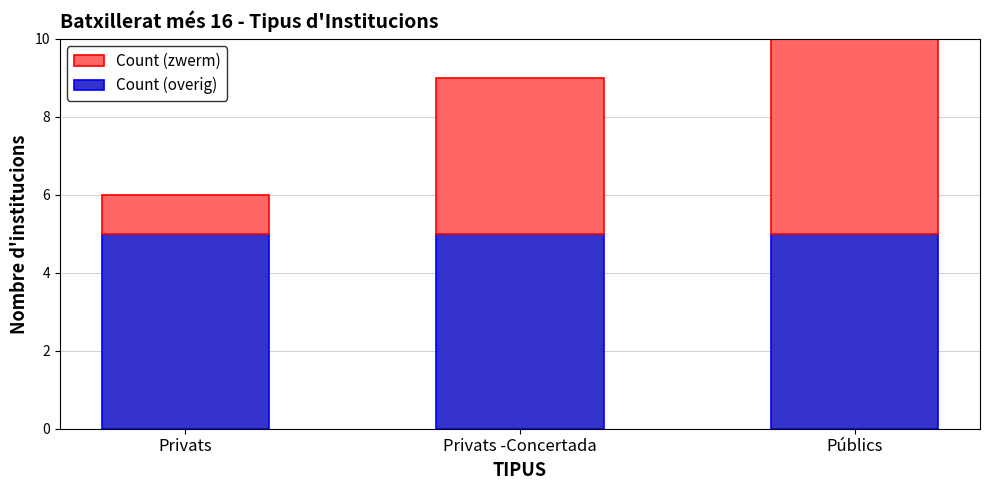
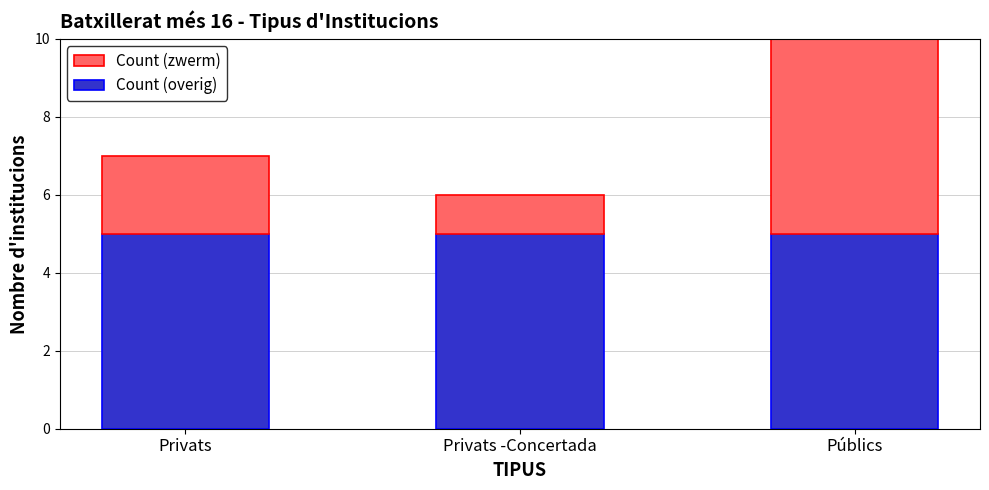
Count (zwerm), Privats: 1 -> 2
Count (zwerm), Privats -Concertada: 4 -> 1
